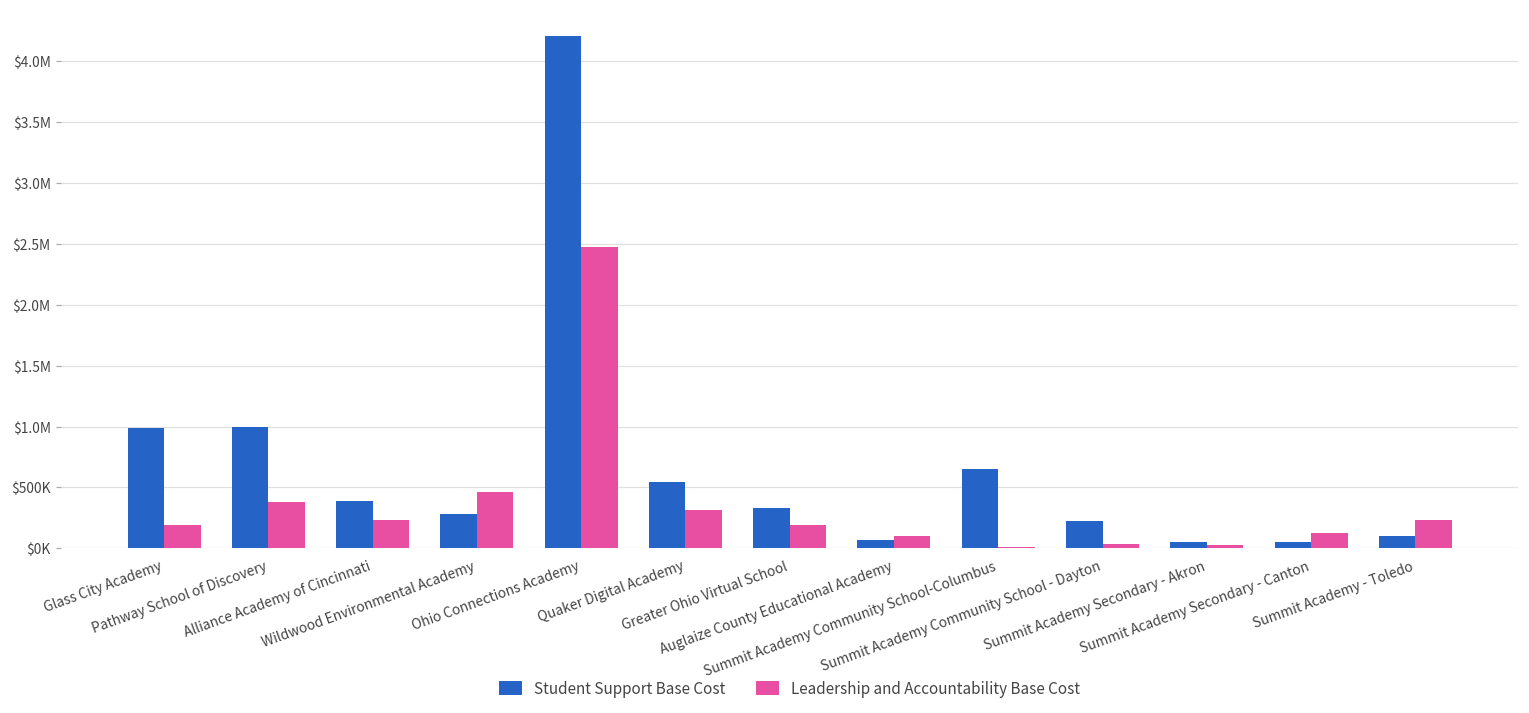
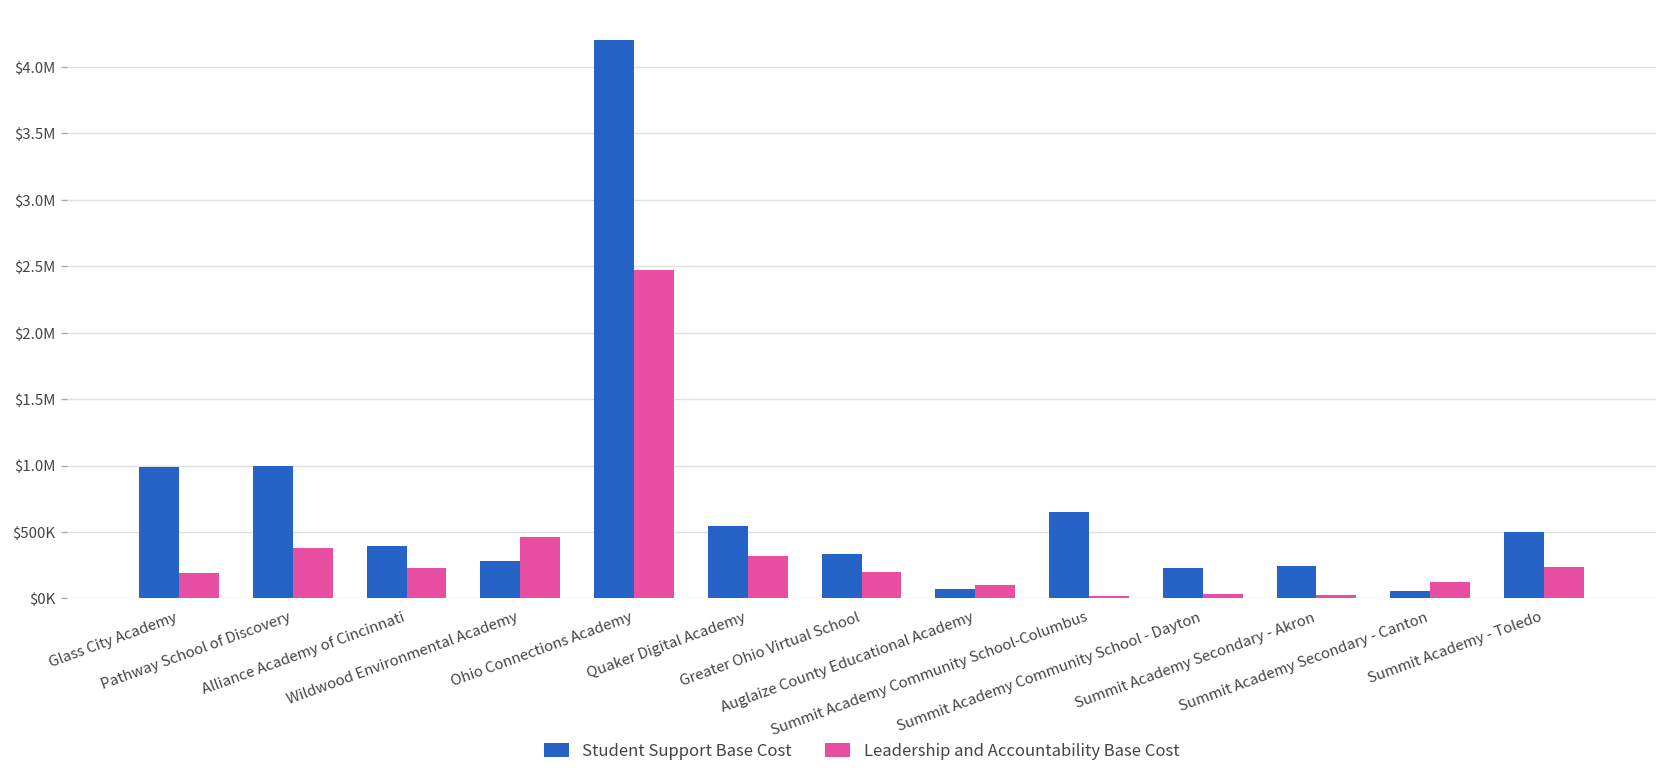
Student Support Base Cost, Summit Academy Secondary - Akron: $50000 -> $240000
Student Support Base Cost, Summit Academy - Toledo: $100000 -> $500000
